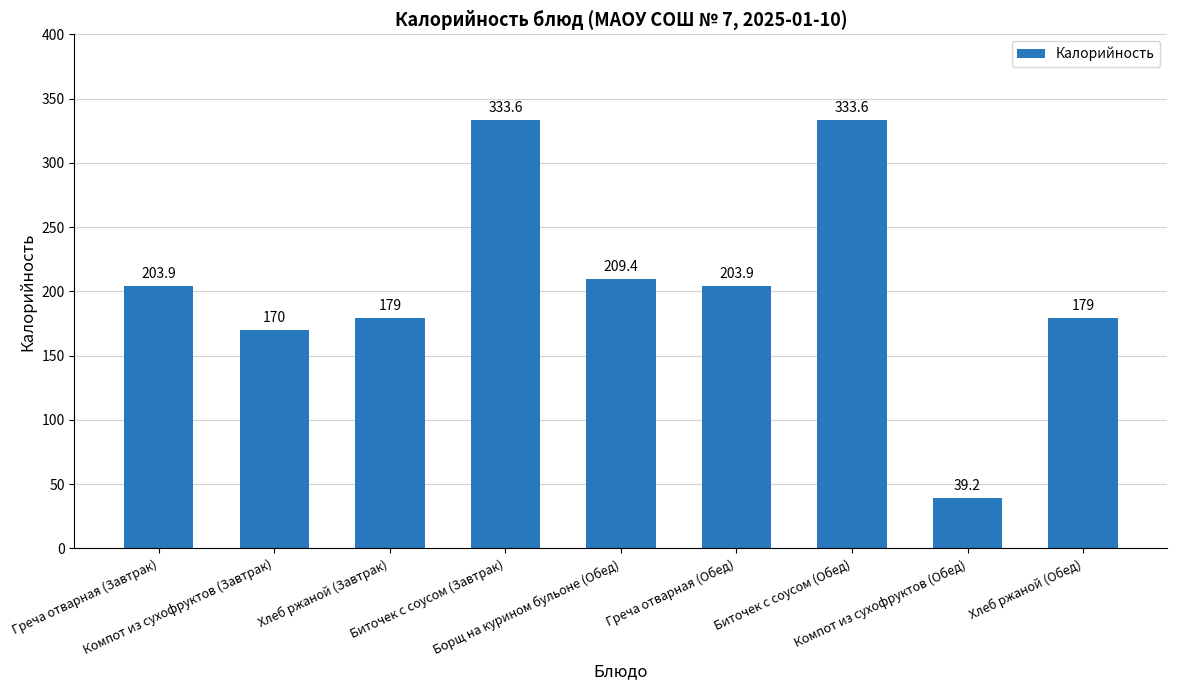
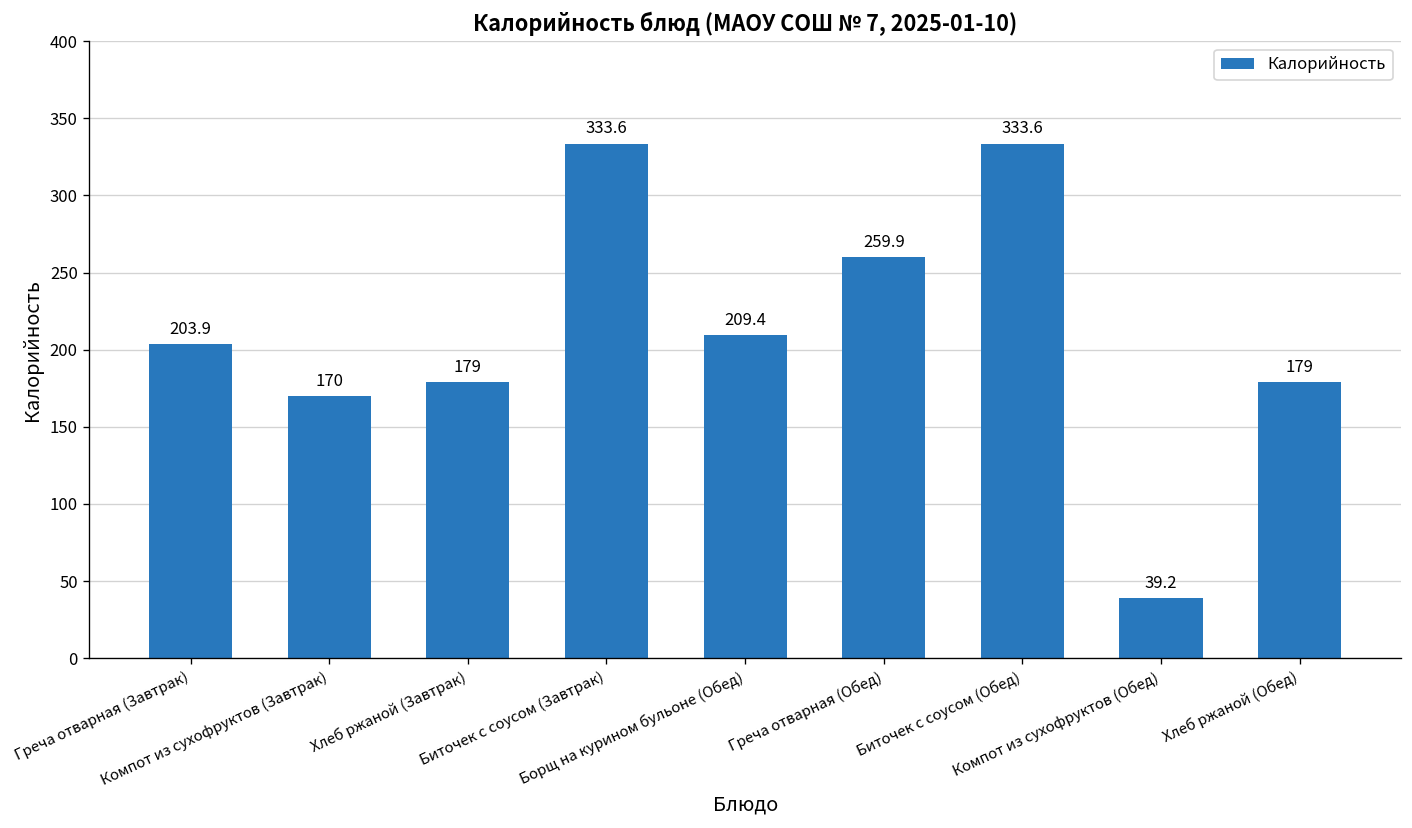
Греча отварная (Обед): 203.9 -> 259.9
